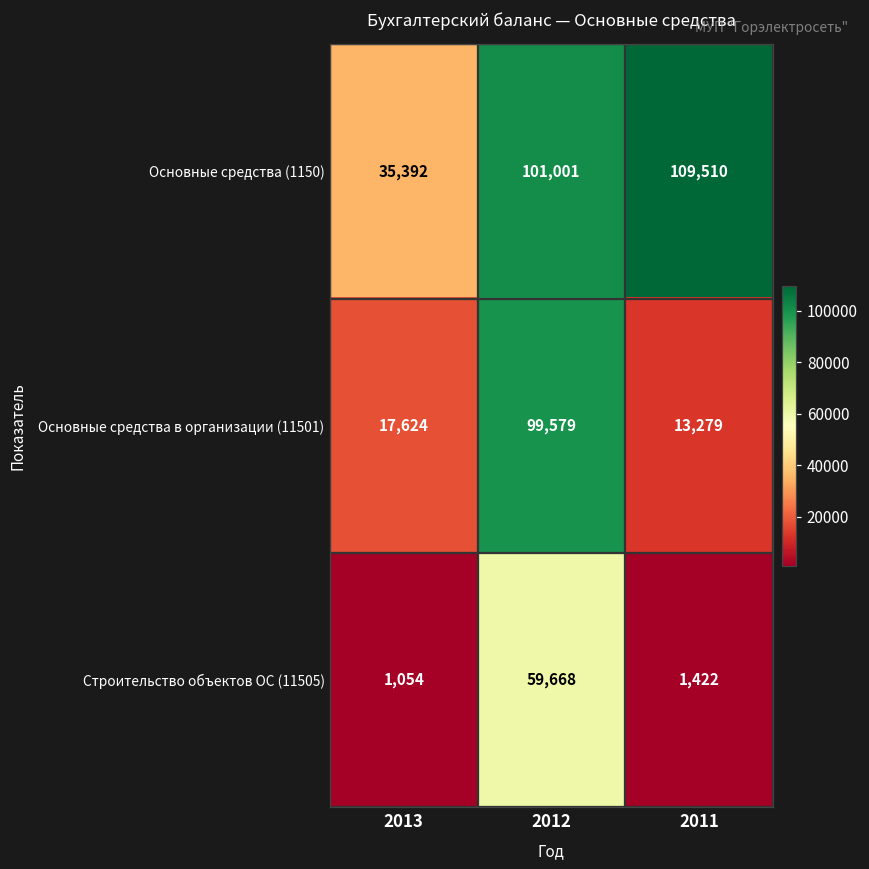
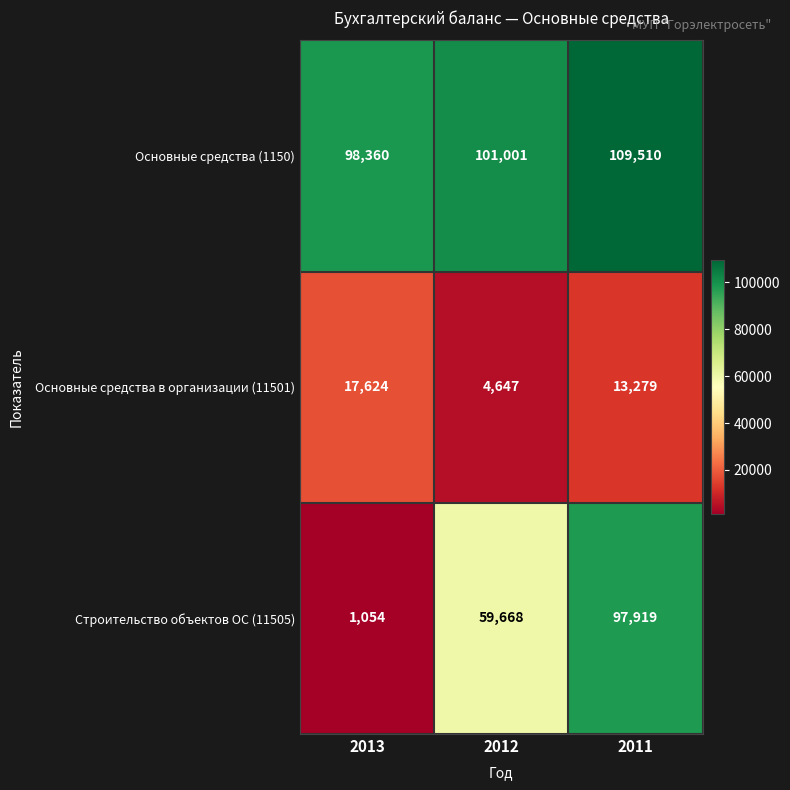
Основные средства (1150), 2013: 35,392 -> 98,360
Основные средства в организации (11501), 2012: 99,579 -> 4,647
Строительство объектов ОС (11505), 2011: 1,422 -> 97,919
